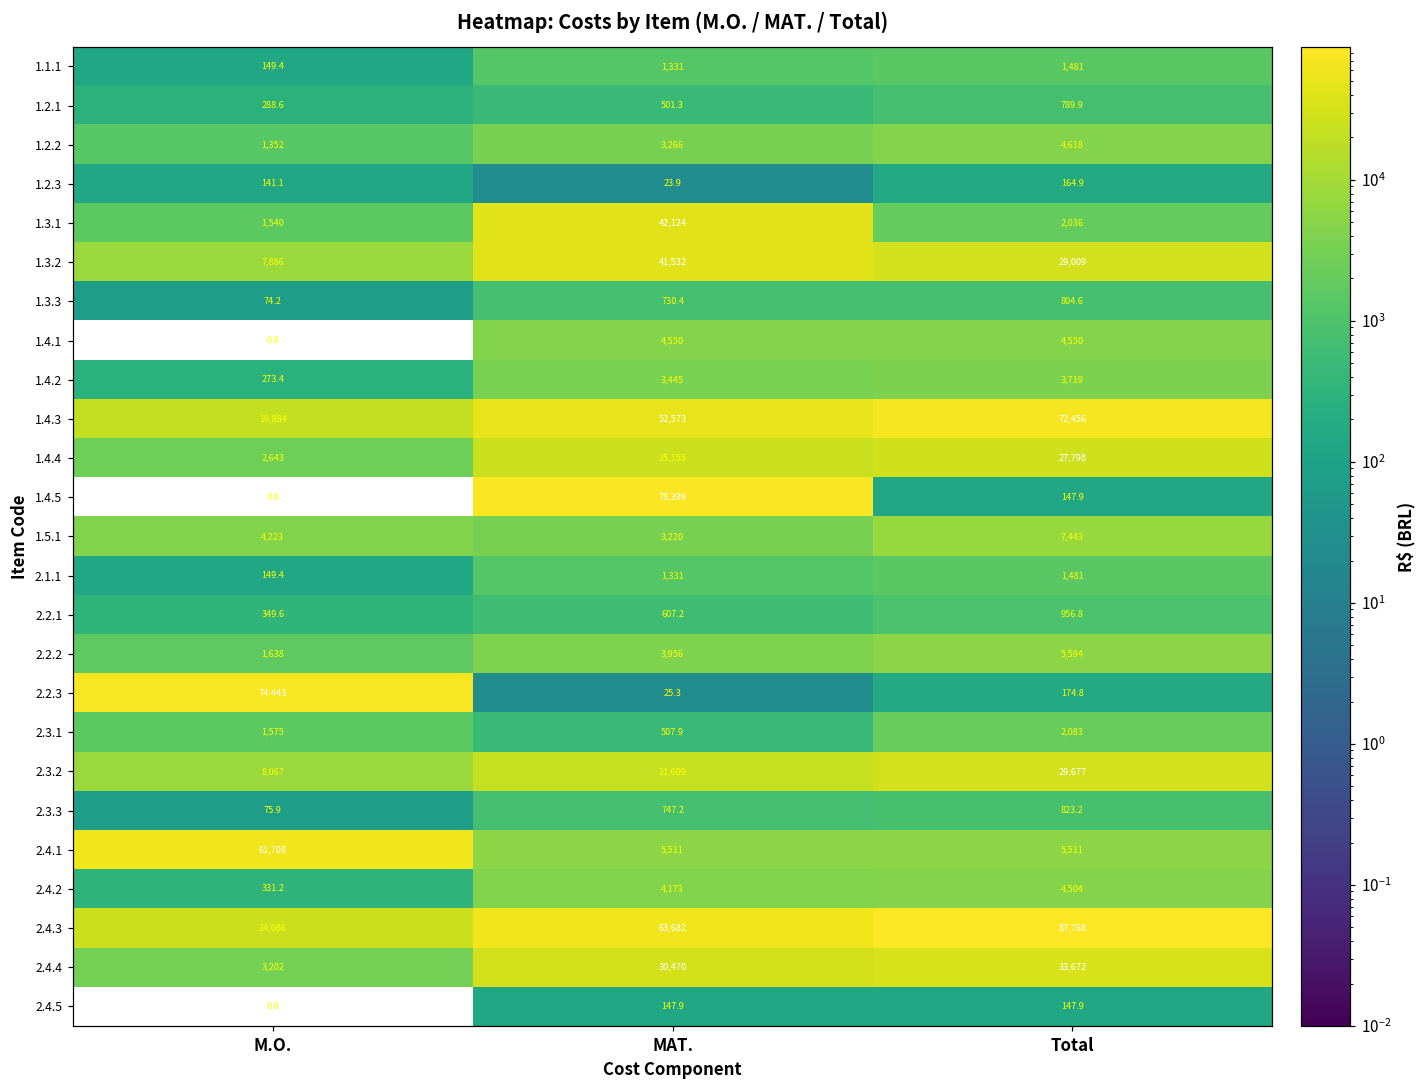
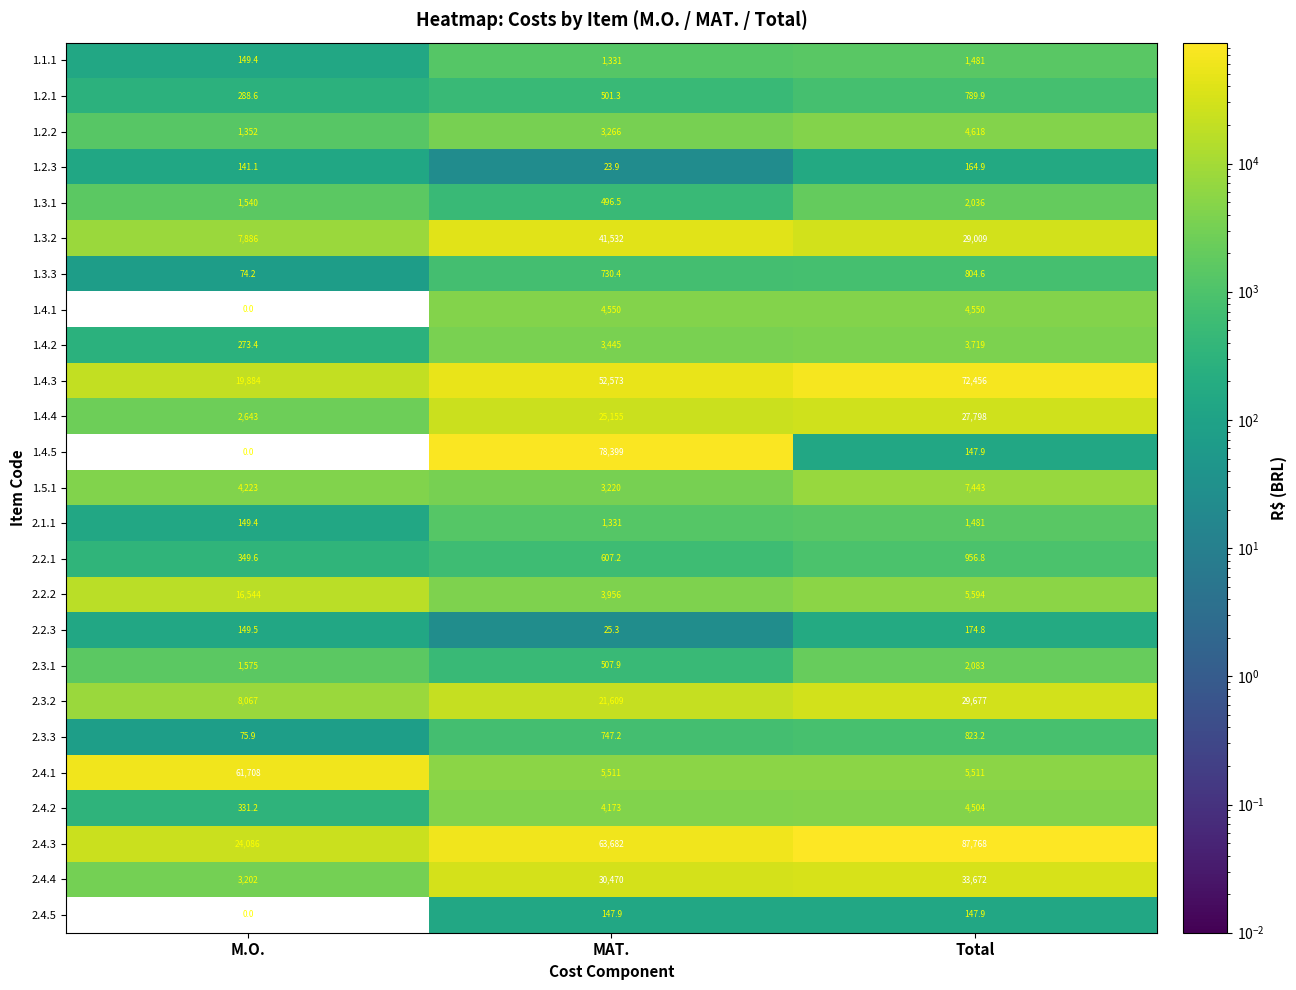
1.3.1, MAT.: 42,124 -> 496.5
2.2.2, M.O.: 1,638 -> 16,544
2.2.3, M.O.: 74,443 -> 149.5
